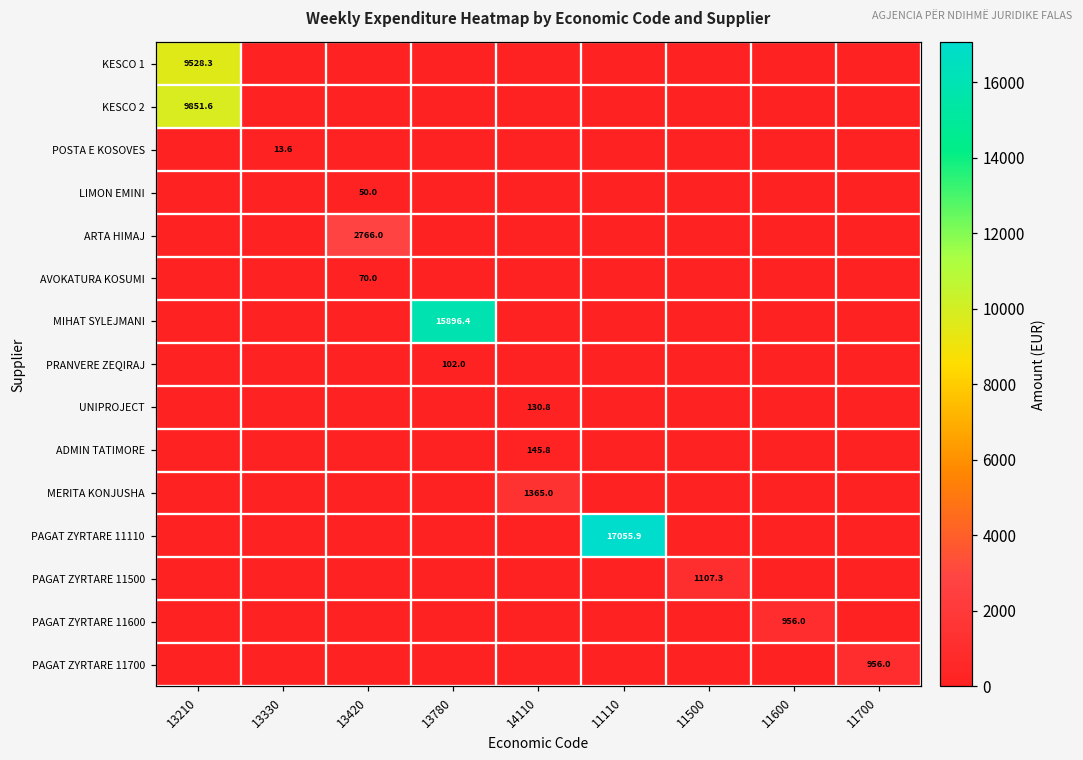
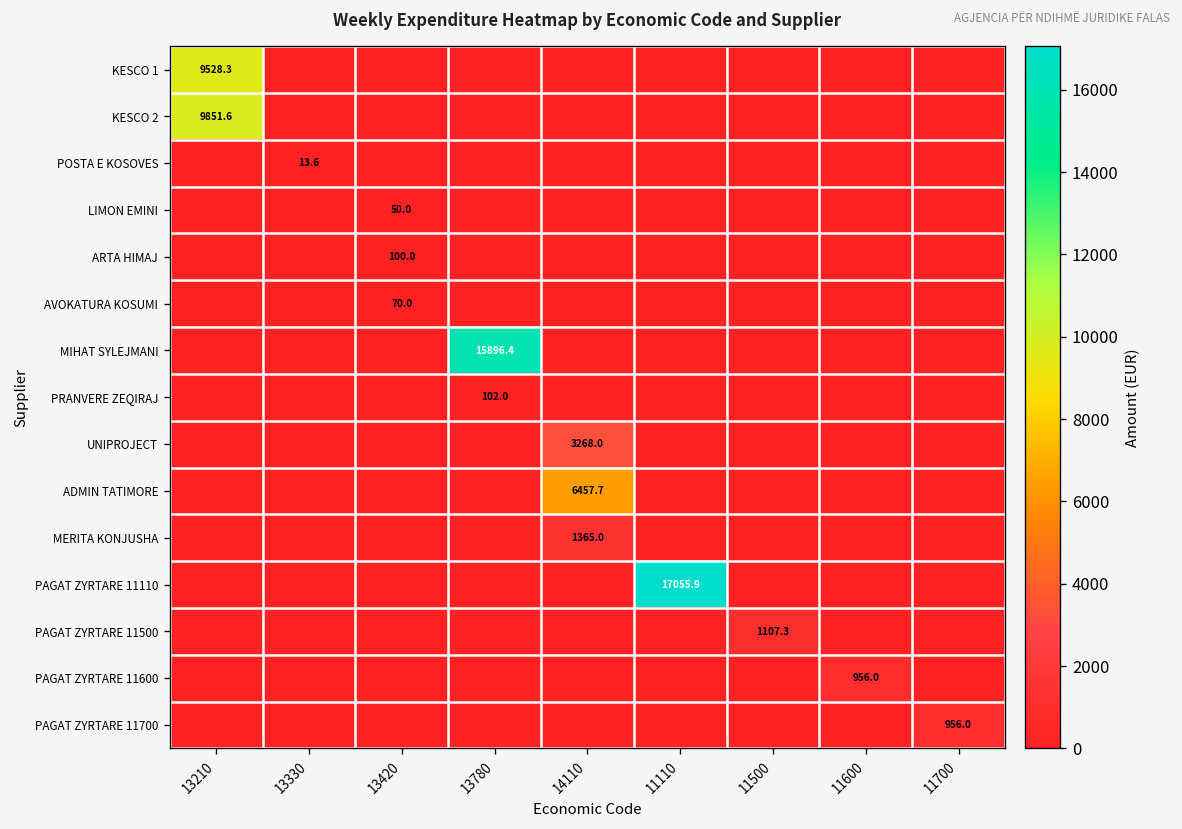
ARTA HIMAJ, 13420: 2766.0 -> 100.0
UNIPROJECT, 14110: 130.8 -> 3268.0
ADMIN TATIMORE, 14110: 145.8 -> 6457.7
